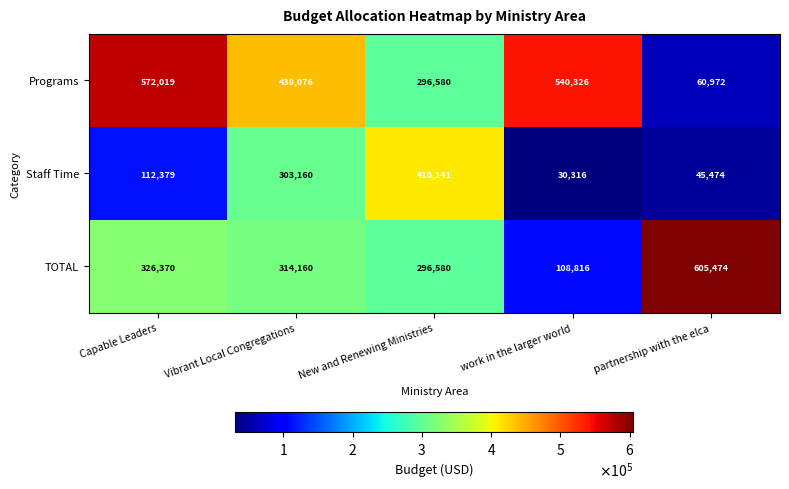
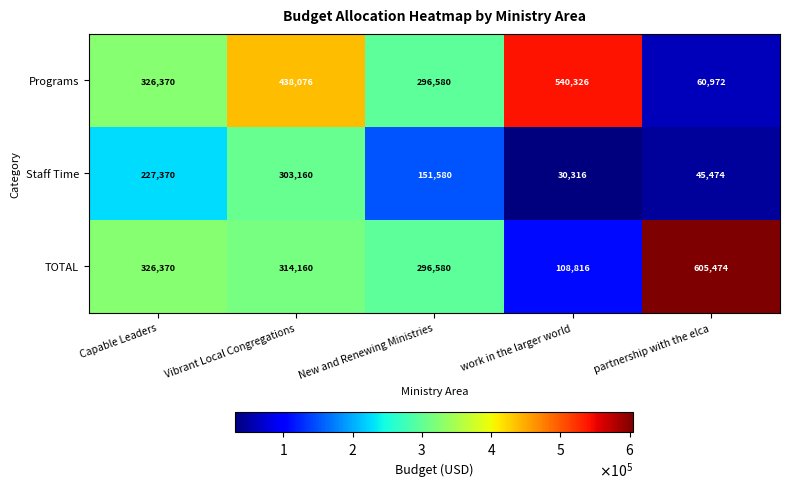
Programs, Capable Leaders: 572,019 -> 326,370
Staff Time, Capable Leaders: 112,379 -> 227,370
Staff Time, New and Renewing Ministries: 410,141 -> 151,580
